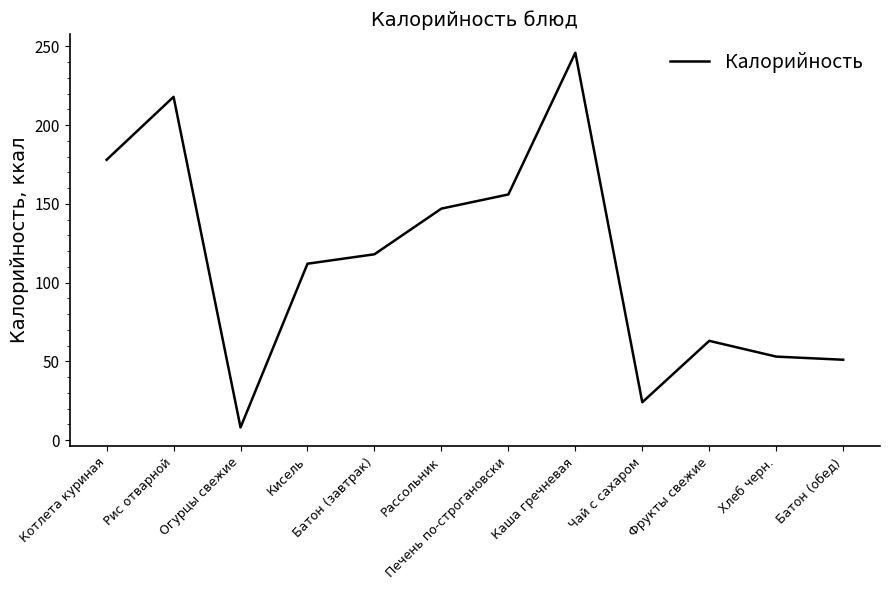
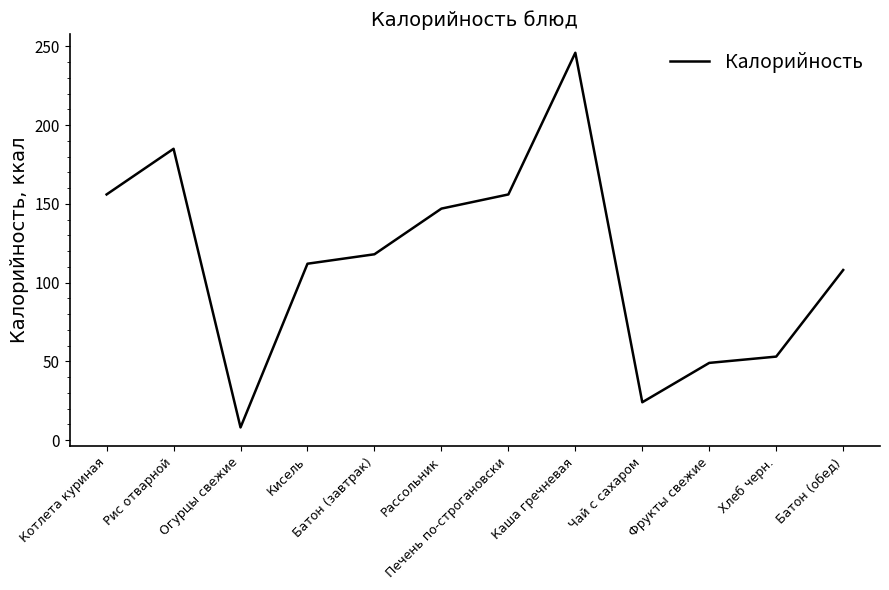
Котлета куриная: 178 -> 156
Рис отварной: 218 -> 185
Фрукты свежие: 63 -> 49
Батон (обед): 51 -> 108
